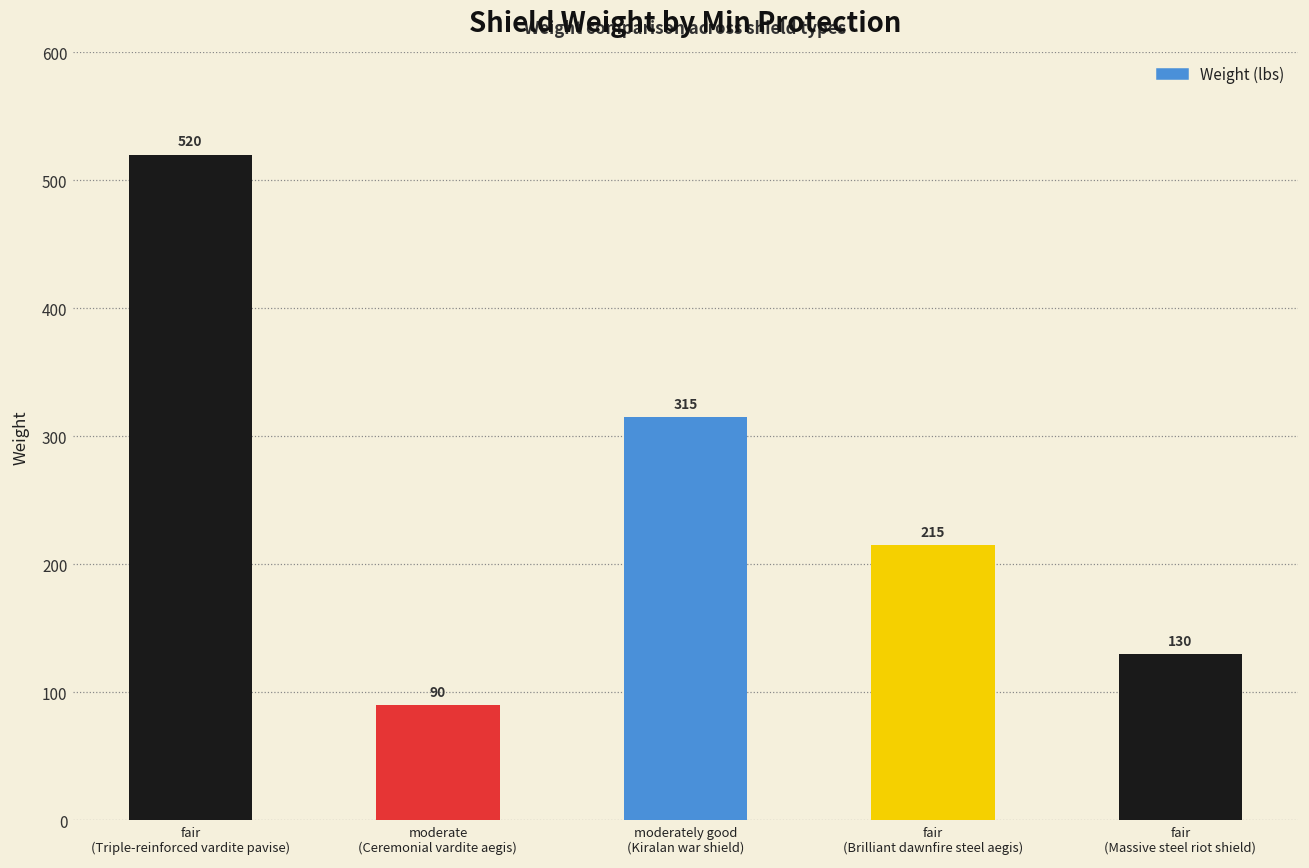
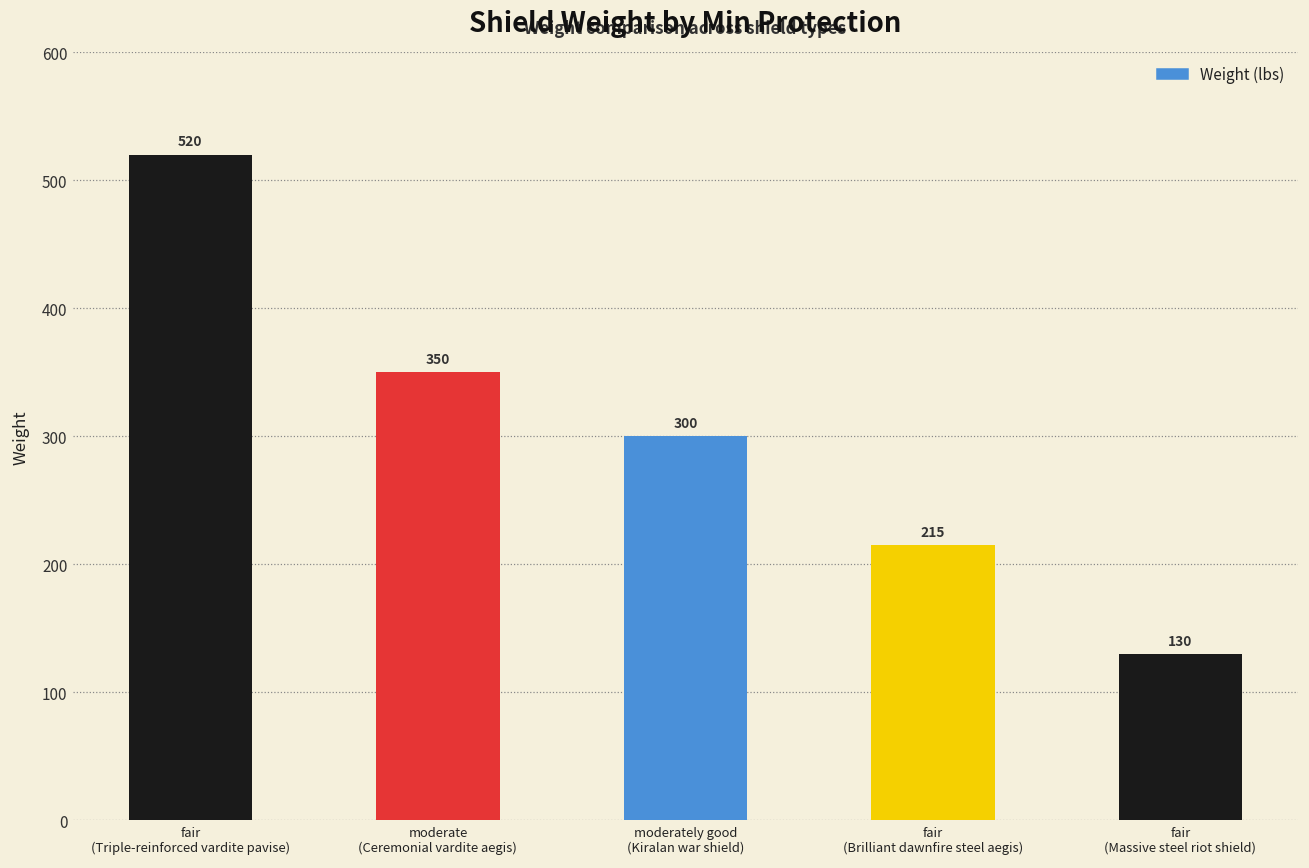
moderate (Ceremonial vardite aegis): 90 -> 350
moderately good (Kiralan war shield): 315 -> 300
